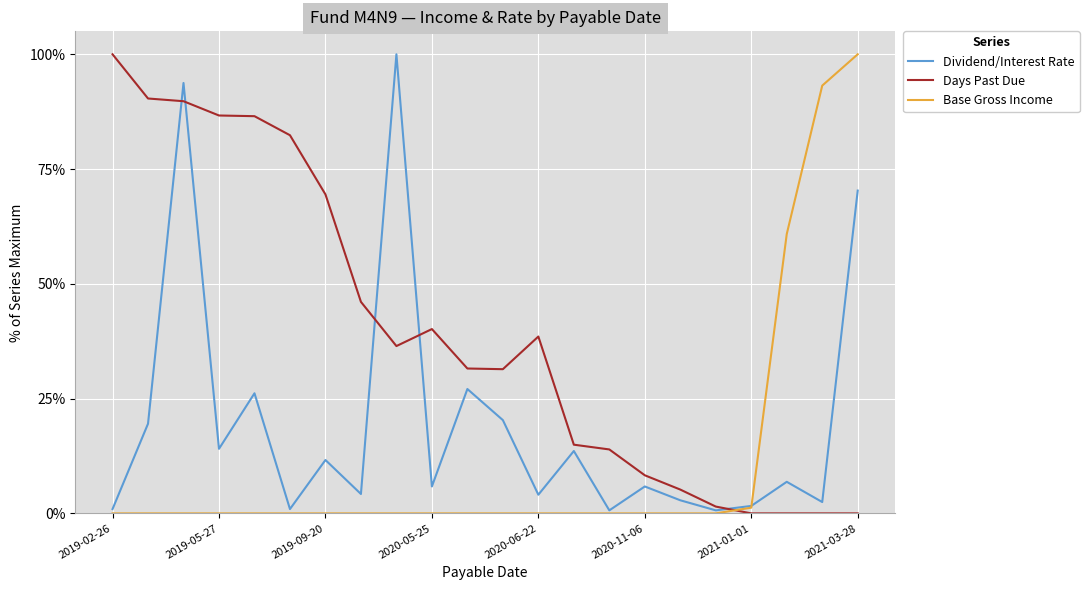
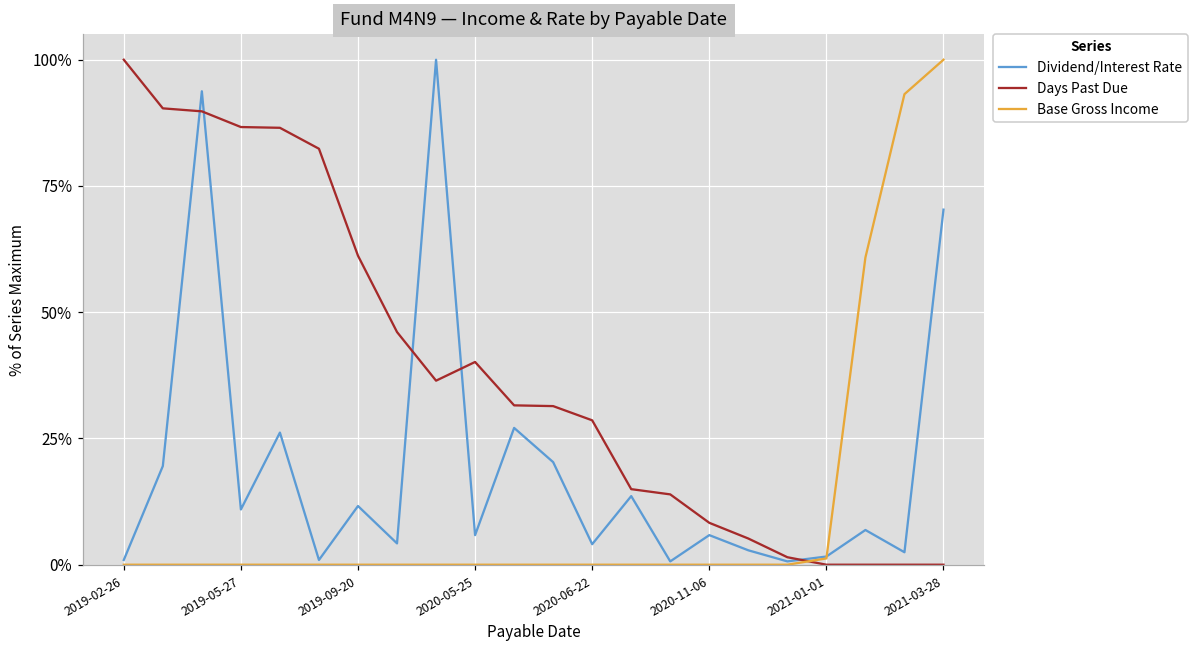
Dividend/Interest Rate, 2019-05-27: 14% -> 11%
Days Past Due, 2019-09-20: 69% -> 61%
Days Past Due, 2020-06-22: 39% -> 29%
